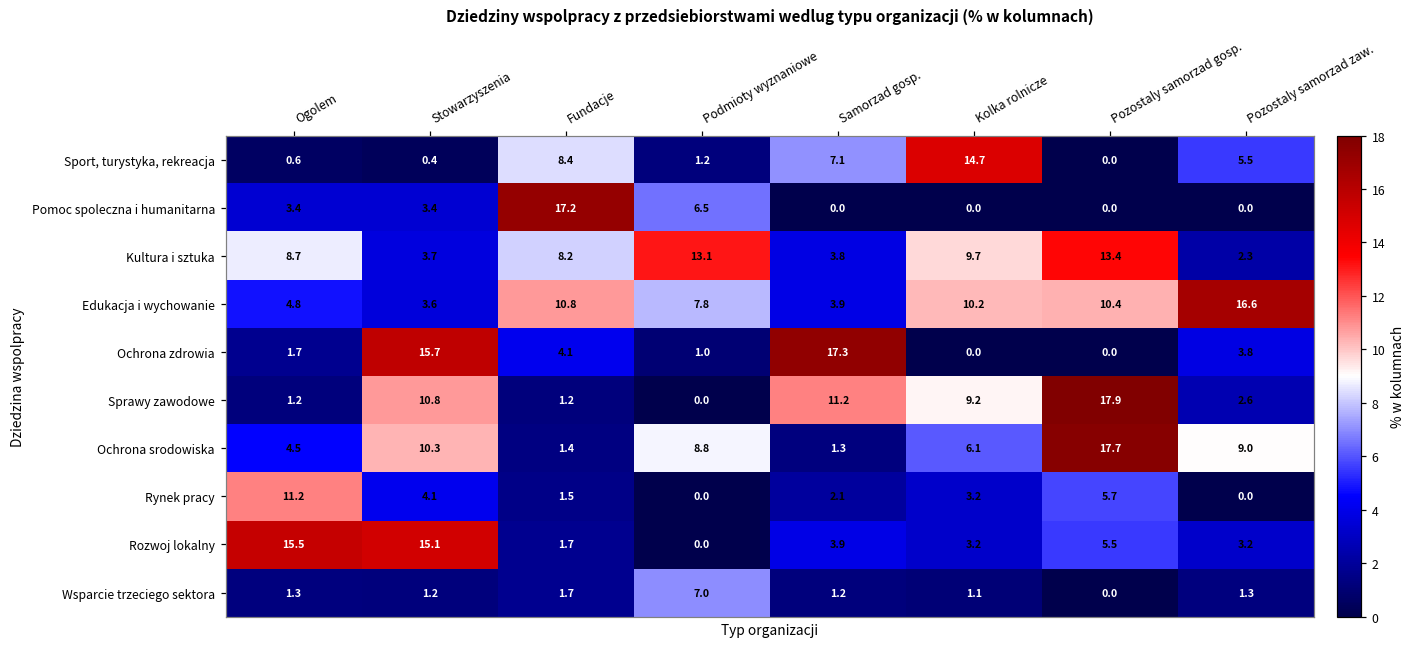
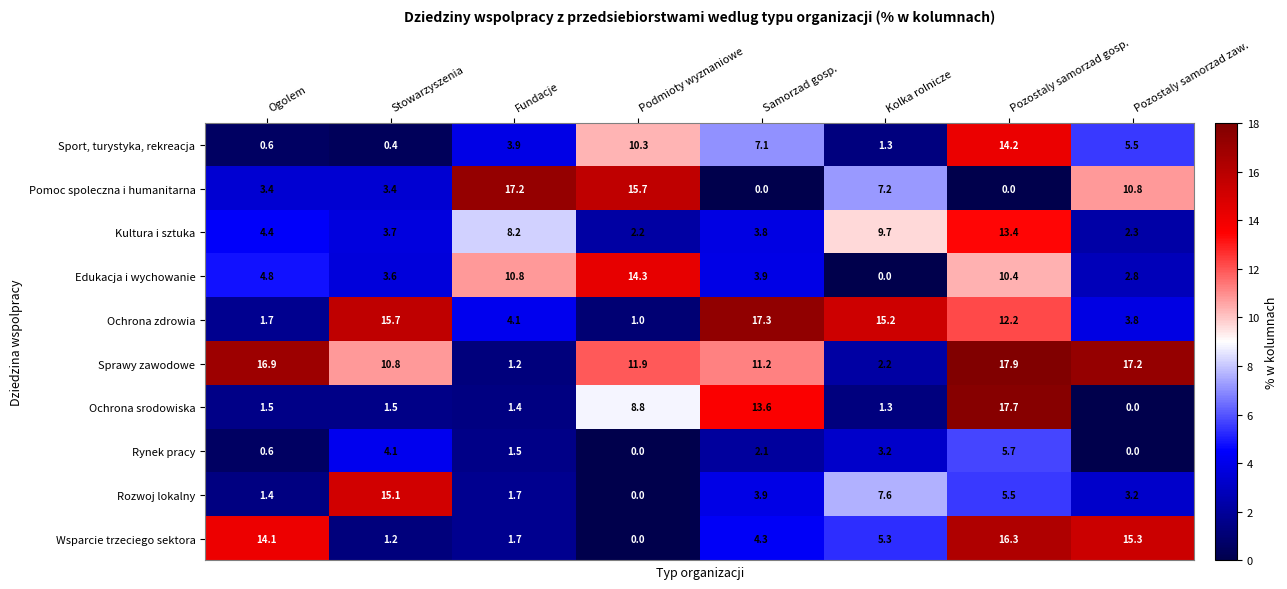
Sport, turystyka, rekreacja, Fundacje: 8.4 -> 3.9
Sport, turystyka, rekreacja, Podmioty wyznaniowe: 1.2 -> 10.3
Sport, turystyka, rekreacja, Kolka rolnicze: 14.7 -> 1.3
Sport, turystyka, rekreacja, Pozostaly samorzad gosp.: 0.0 -> 14.2
Pomoc spoleczna i humanitarna, Podmioty wyznaniowe: 6.5 -> 15.7
Pomoc spoleczna i humanitarna, Kolka rolnicze: 0.0 -> 7.2
Pomoc spoleczna i humanitarna, Pozostaly samorzad zaw.: 0.0 -> 10.8
Kultura i sztuka, Ogolem: 8.7 -> 4.4
Kultura i sztuka, Podmioty wyznaniowe: 13.1 -> 2.2
Edukacja i wychowanie, Podmioty wyznaniowe: 7.8 -> 14.3
Edukacja i wychowanie, Kolka rolnicze: 10.2 -> 0.0
Edukacja i wychowanie, Pozostaly samorzad zaw.: 16.6 -> 2.8
Ochrona zdrowia, Kolka rolnicze: 0.0 -> 15.2
Ochrona zdrowia, Pozostaly samorzad gosp.: 0.0 -> 12.2
Sprawy zawodowe, Ogolem: 1.2 -> 16.9
Sprawy zawodowe, Podmioty wyznaniowe: 0.0 -> 11.9
Sprawy zawodowe, Kolka rolnicze: 9.2 -> 2.2
Sprawy zawodowe, Pozostaly samorzad zaw.: 2.6 -> 17.2
Ochrona srodowiska, Ogolem: 4.5 -> 1.5
Ochrona srodowiska, Stowarzyszenia: 10.3 -> 1.5
Ochrona srodowiska, Samorzad gosp.: 1.3 -> 13.6
Ochrona srodowiska, Kolka rolnicze: 6.1 -> 1.3
Ochrona srodowiska, Pozostaly samorzad zaw.: 9.0 -> 0.0
Rynek pracy, Ogolem: 11.2 -> 0.6
Rozwoj lokalny, Ogolem: 15.5 -> 1.4
Rozwoj lokalny, Kolka rolnicze: 3.2 -> 7.6
Wsparcie trzeciego sektora, Ogolem: 1.3 -> 14.1
Wsparcie trzeciego sektora, Podmioty wyznaniowe: 7.0 -> 0.0
Wsparcie trzeciego sektora, Samorzad gosp.: 1.2 -> 4.3
Wsparcie trzeciego sektora, Kolka rolnicze: 1.1 -> 5.3
Wsparcie trzeciego sektora, Pozostaly samorzad gosp.: 0.0 -> 16.3
Wsparcie trzeciego sektora, Pozostaly samorzad zaw.: 1.3 -> 15.3
